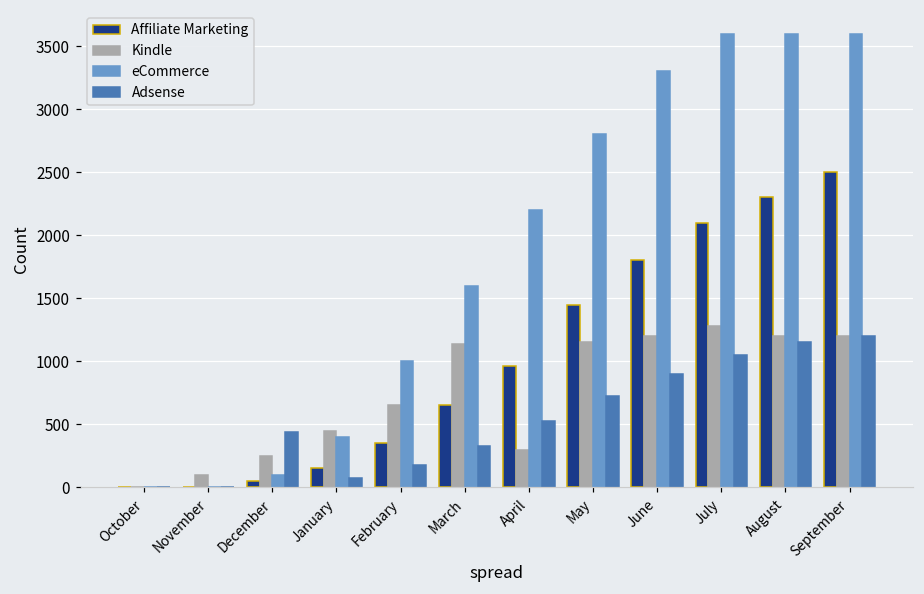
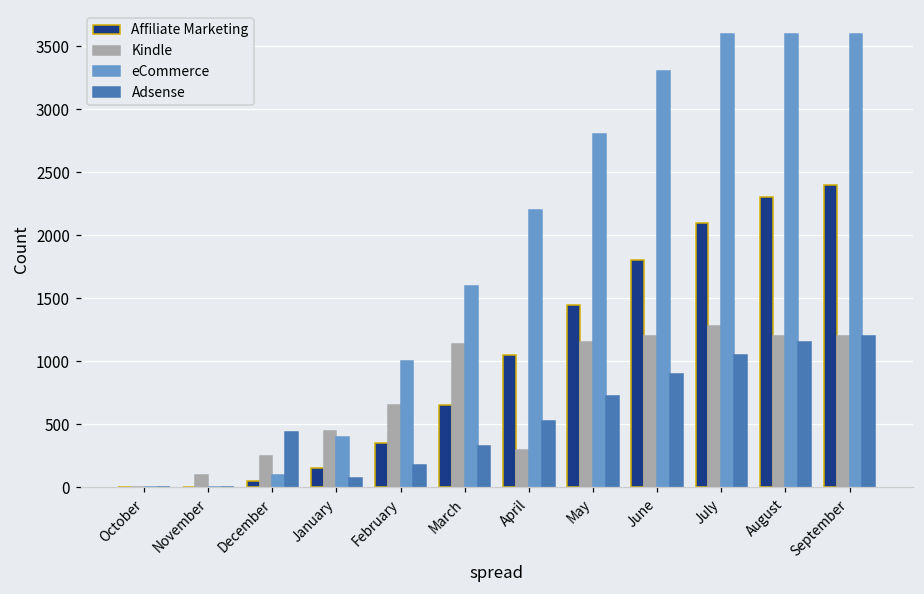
Affiliate Marketing, April: 960 -> 1050
Affiliate Marketing, September: 2500 -> 2400
